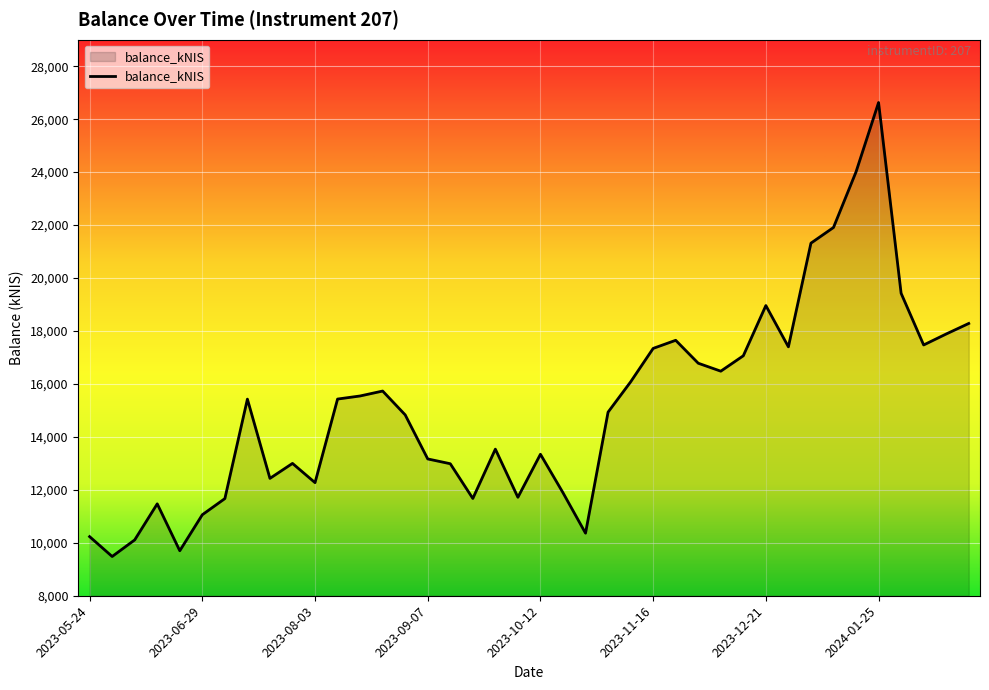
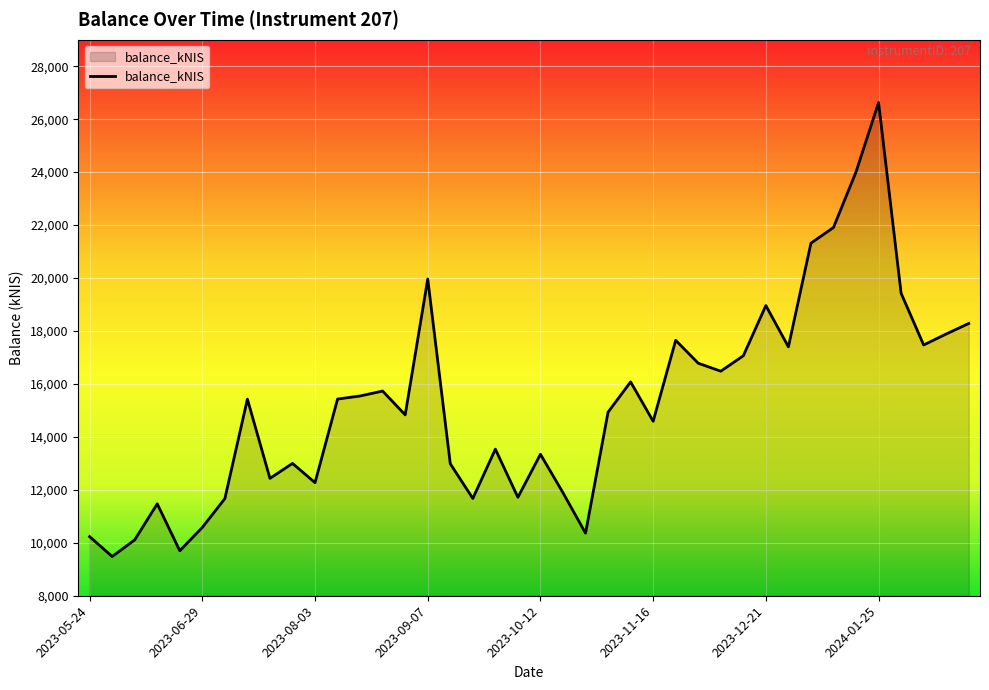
2023-06-29: 11,100 -> 10,600
2023-09-07: 13,200 -> 20,000
2023-11-16: 17,300 -> 14,600
